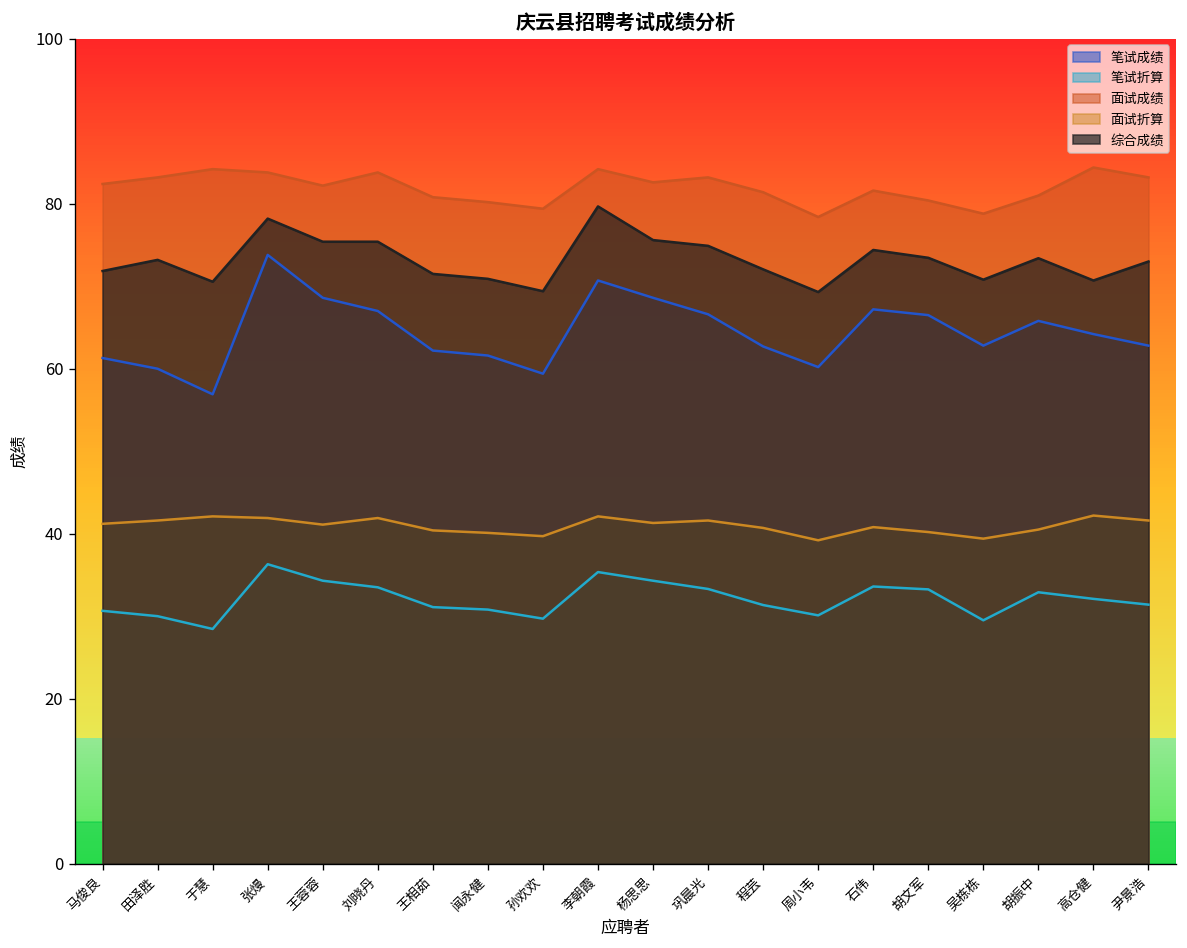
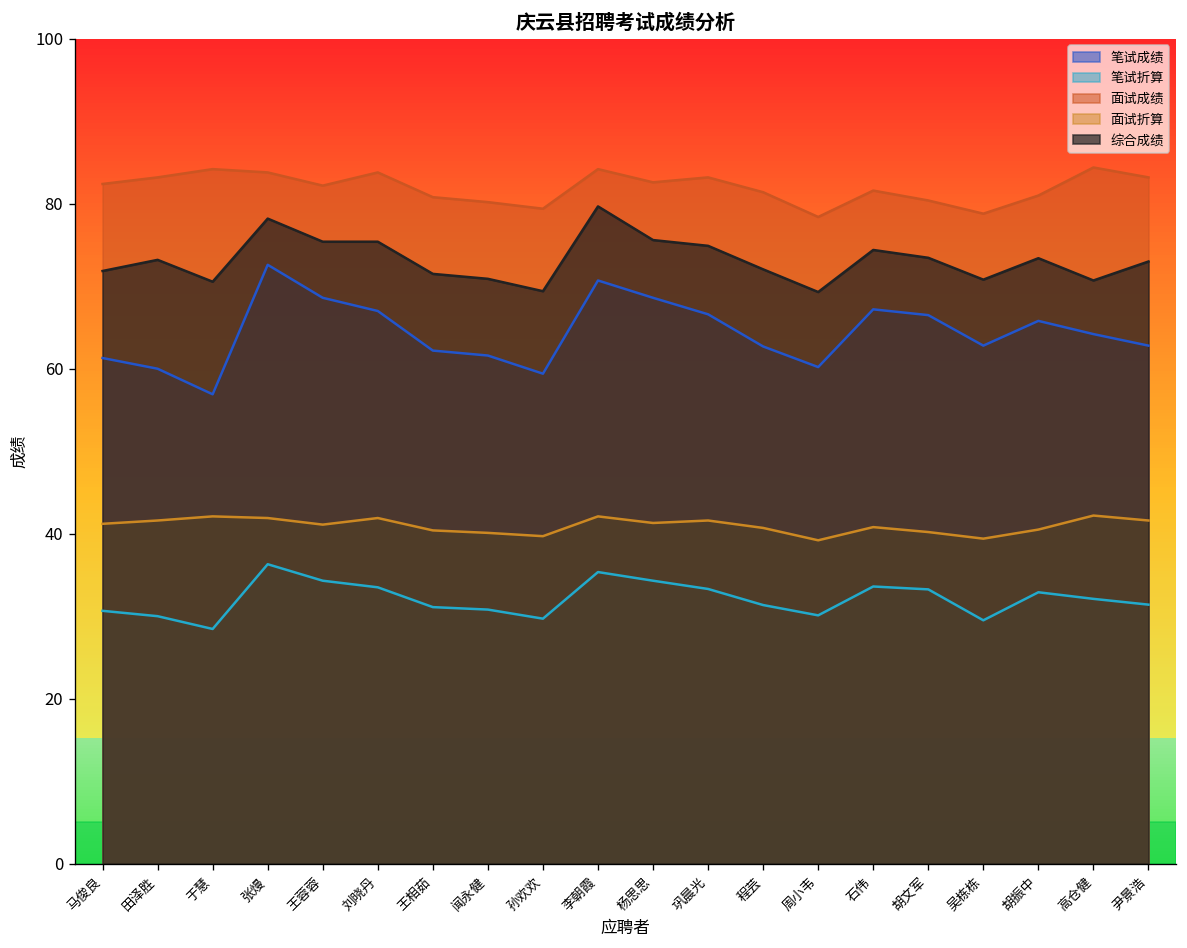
笔试成绩, 张熳: 74 -> 73
